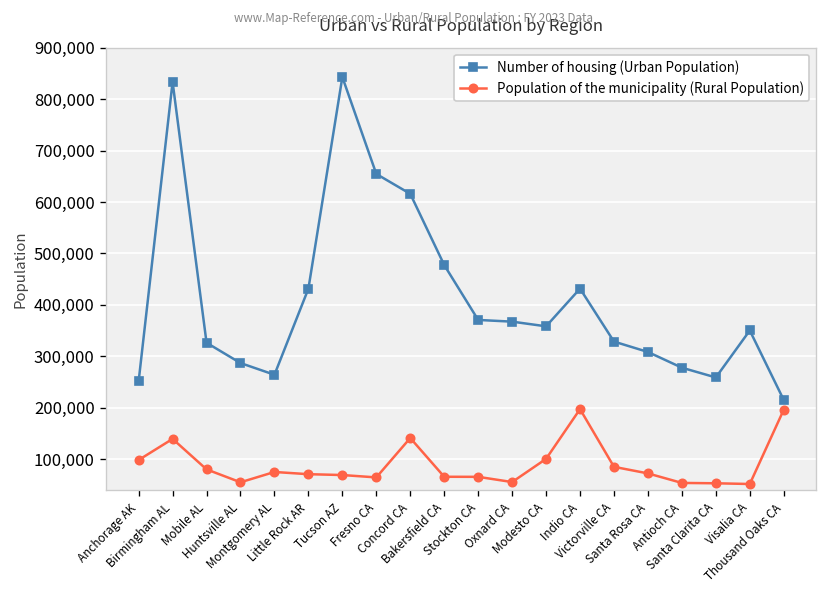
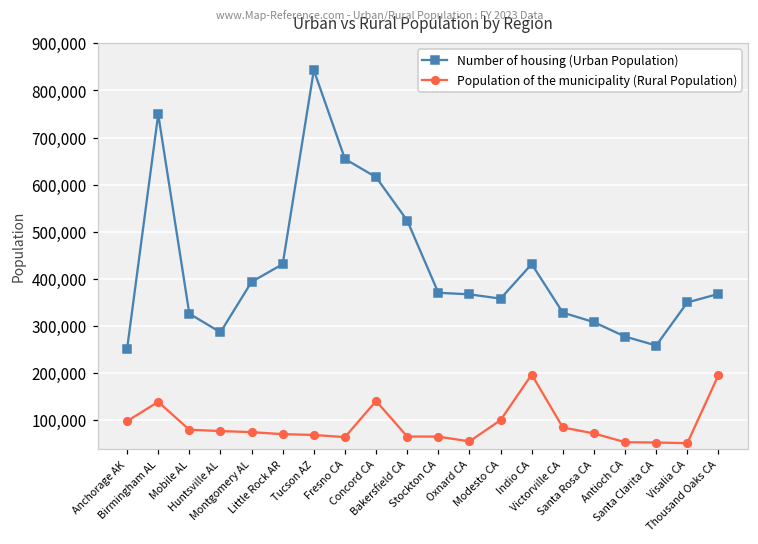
Number of housing (Urban Population), Birmingham AL: 830,000 -> 750,000
Population of the municipality (Rural Population), Huntsville AL: 50,000 -> 80,000
Number of housing (Urban Population), Montgomery AL: 260,000 -> 390,000
Number of housing (Urban Population), Bakersfield CA: 480,000 -> 520,000
Number of housing (Urban Population), Thousand Oaks CA: 210,000 -> 370,000
